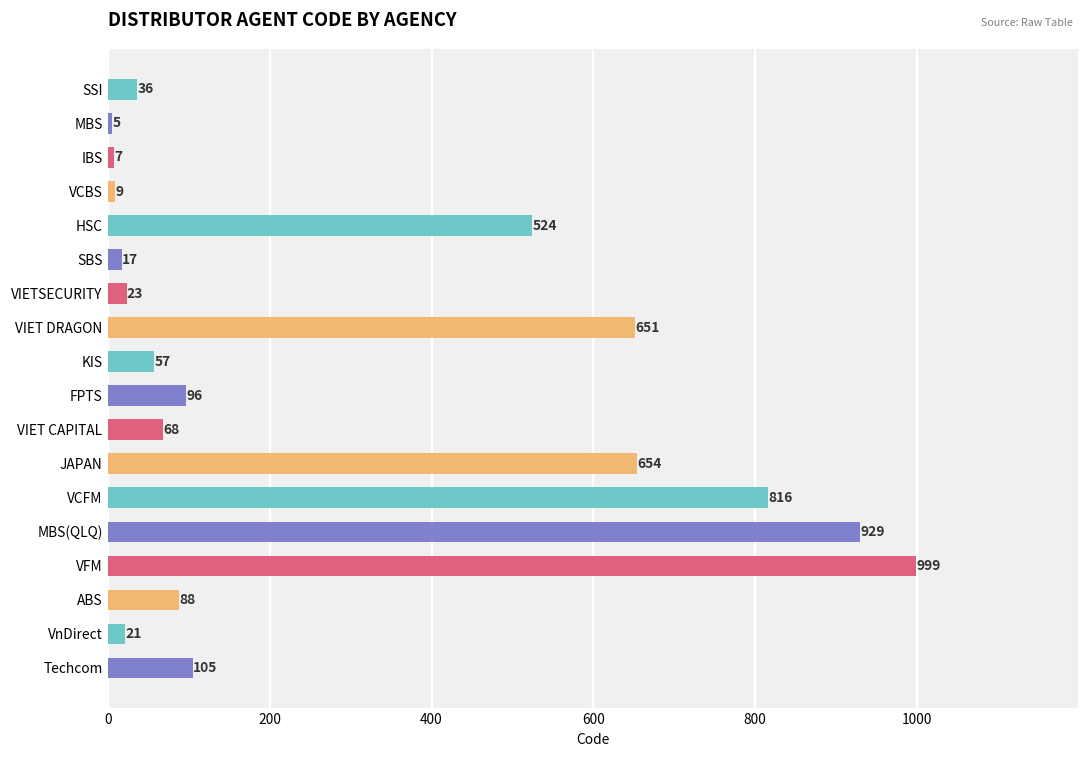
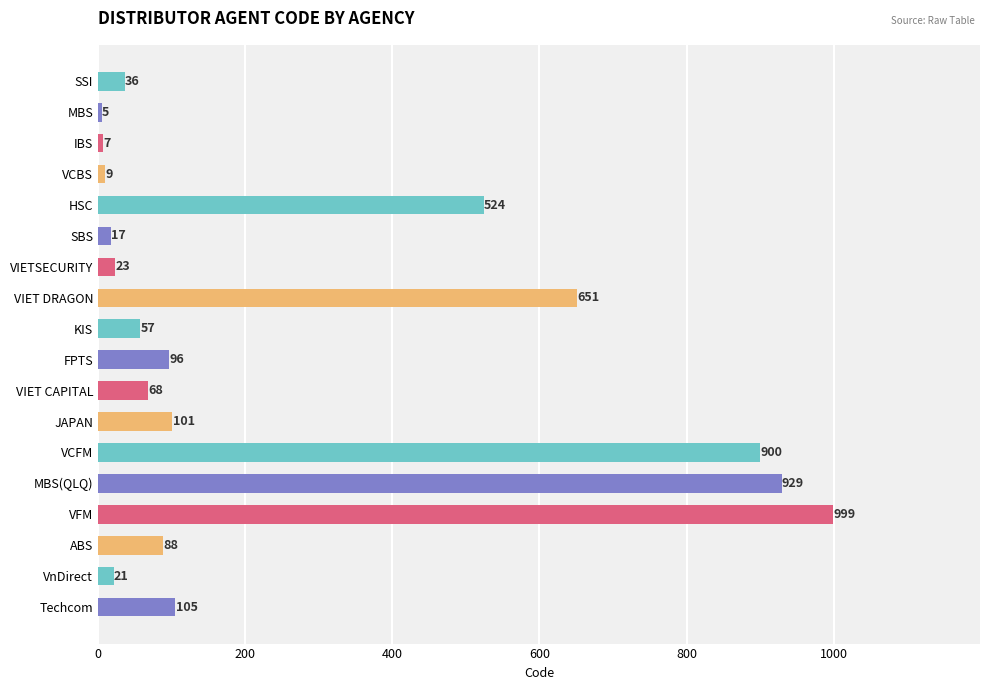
JAPAN: 654 -> 101
VCFM: 816 -> 900
